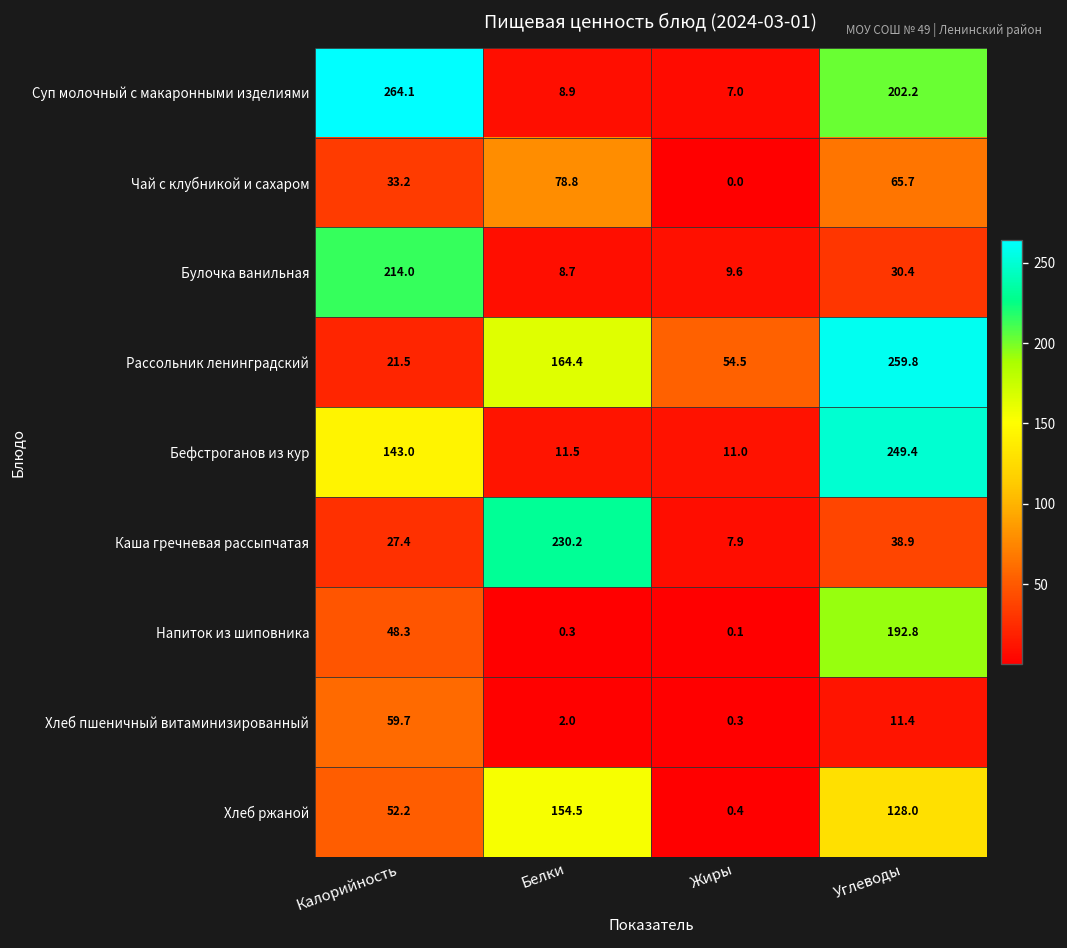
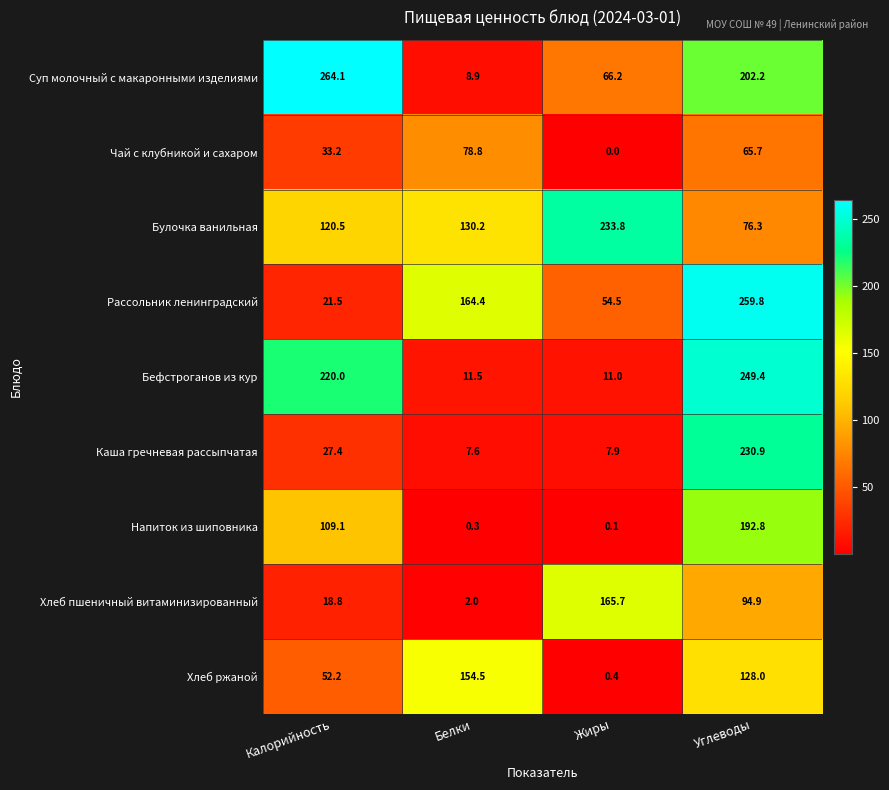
Суп молочный с макаронными изделиями, Жиры: 7.0 -> 66.2
Булочка ванильная, Калорийность: 214.0 -> 120.5
Булочка ванильная, Белки: 8.7 -> 130.2
Булочка ванильная, Жиры: 9.6 -> 233.8
Булочка ванильная, Углеводы: 30.4 -> 76.3
Бефстроганов из кур, Калорийность: 143.0 -> 220.0
Каша гречневая рассыпчатая, Белки: 230.2 -> 7.6
Каша гречневая рассыпчатая, Углеводы: 38.9 -> 230.9
Напиток из шиповника, Калорийность: 48.3 -> 109.1
Хлеб пшеничный витаминизированный, Калорийность: 59.7 -> 18.8
Хлеб пшеничный витаминизированный, Жиры: 0.3 -> 165.7
Хлеб пшеничный витаминизированный, Углеводы: 11.4 -> 94.9
